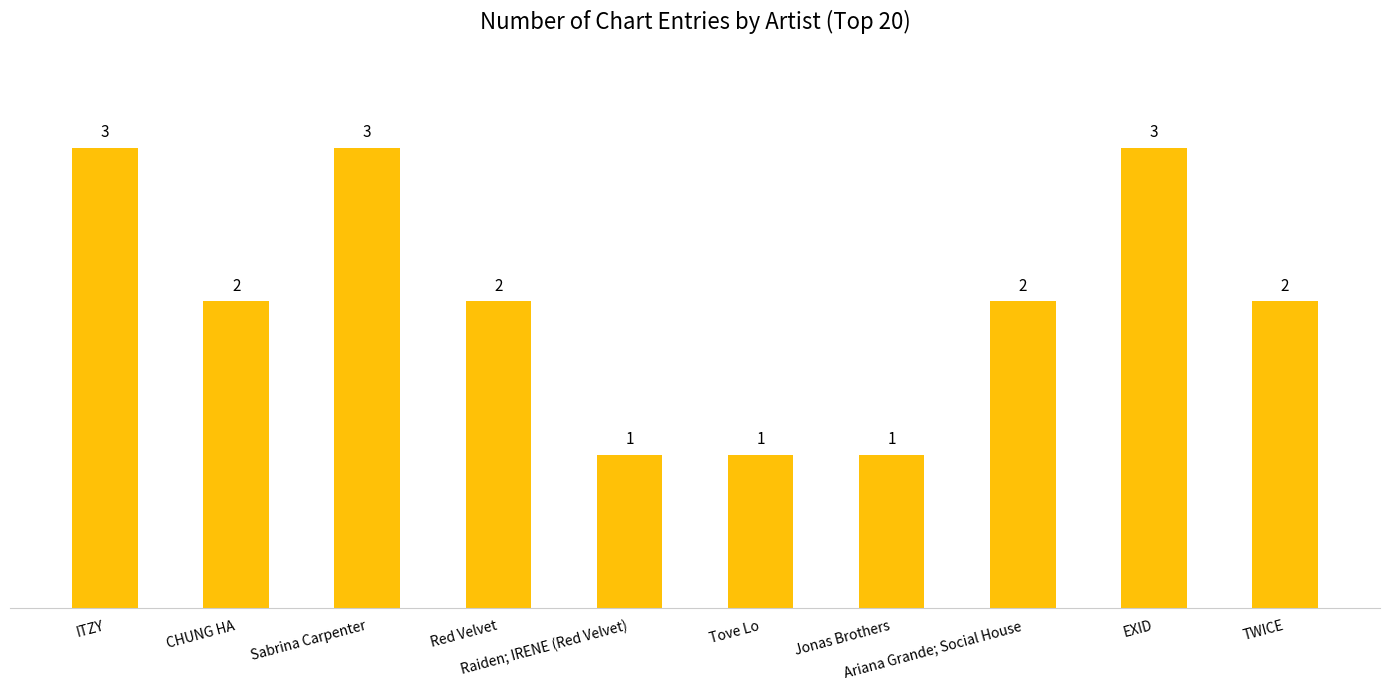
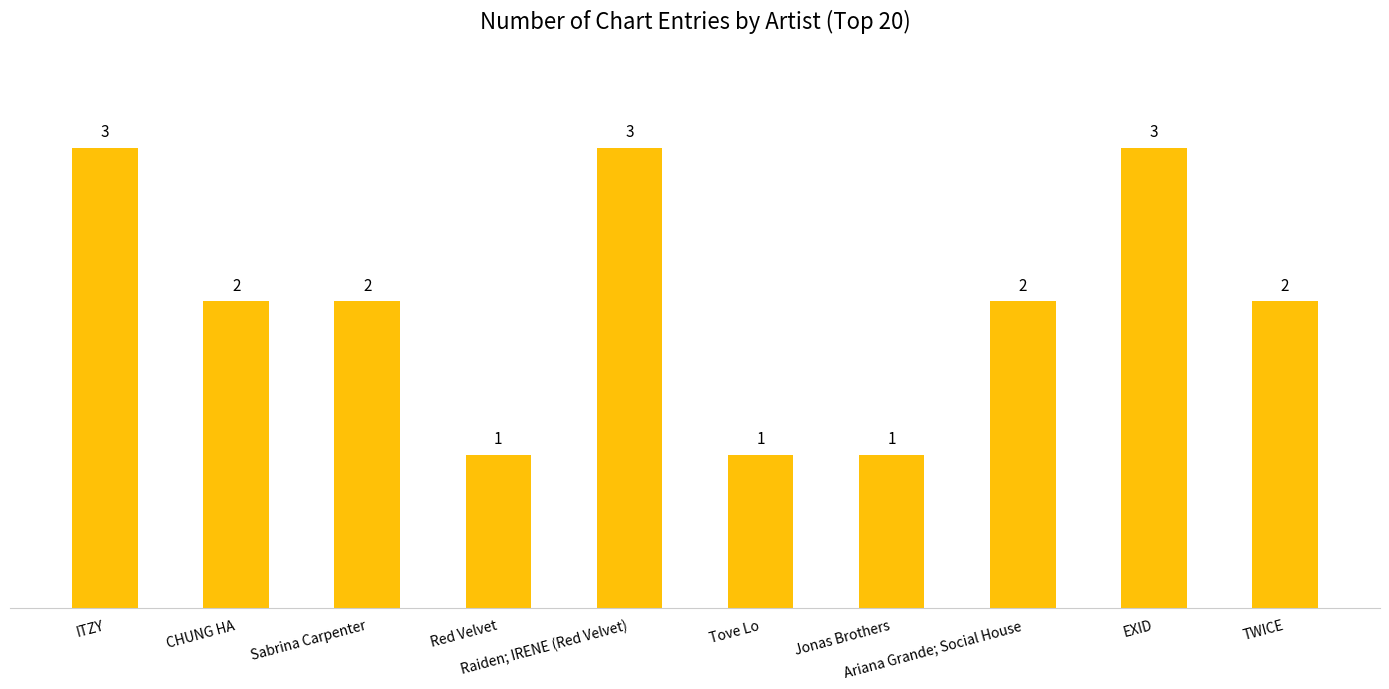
Sabrina Carpenter: 3 -> 2
Red Velvet: 2 -> 1
Raiden; IRENE (Red Velvet): 1 -> 3
